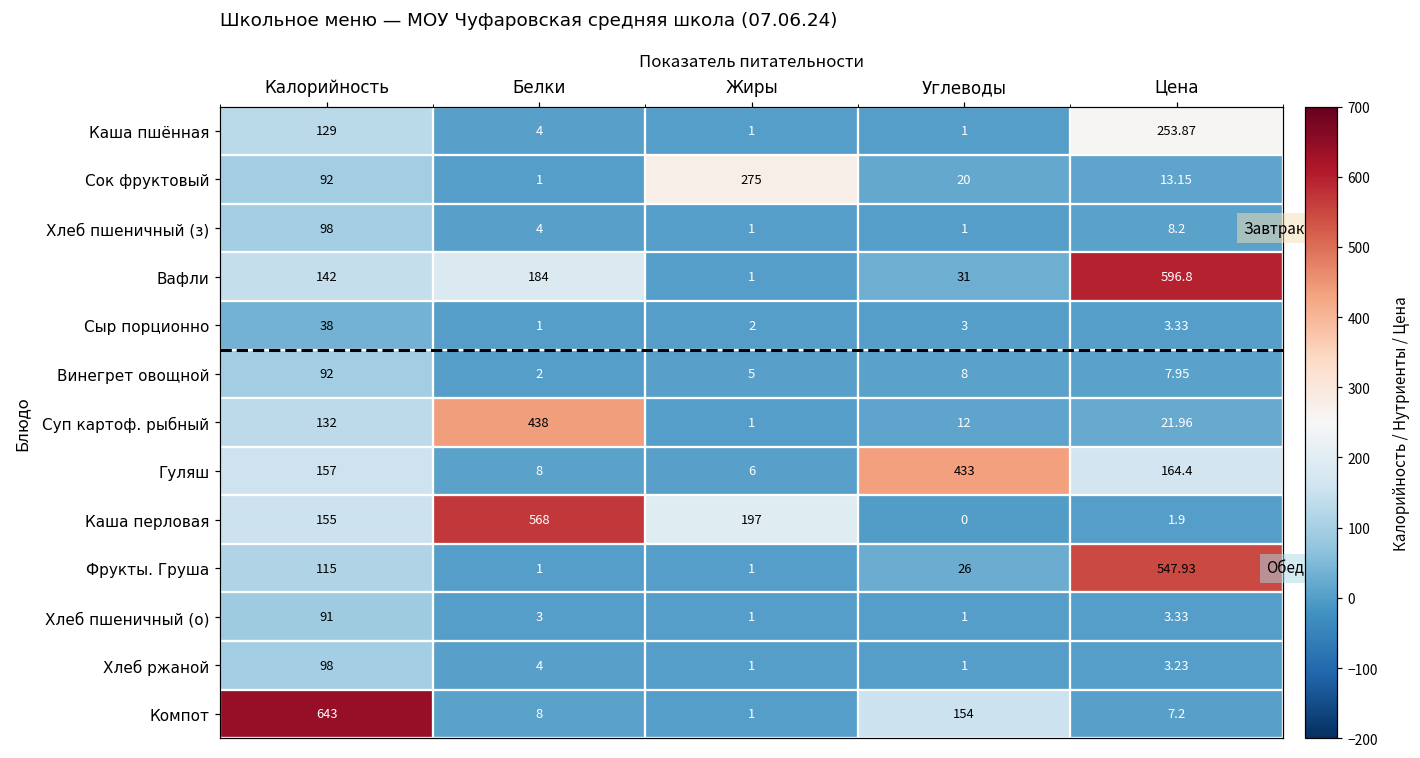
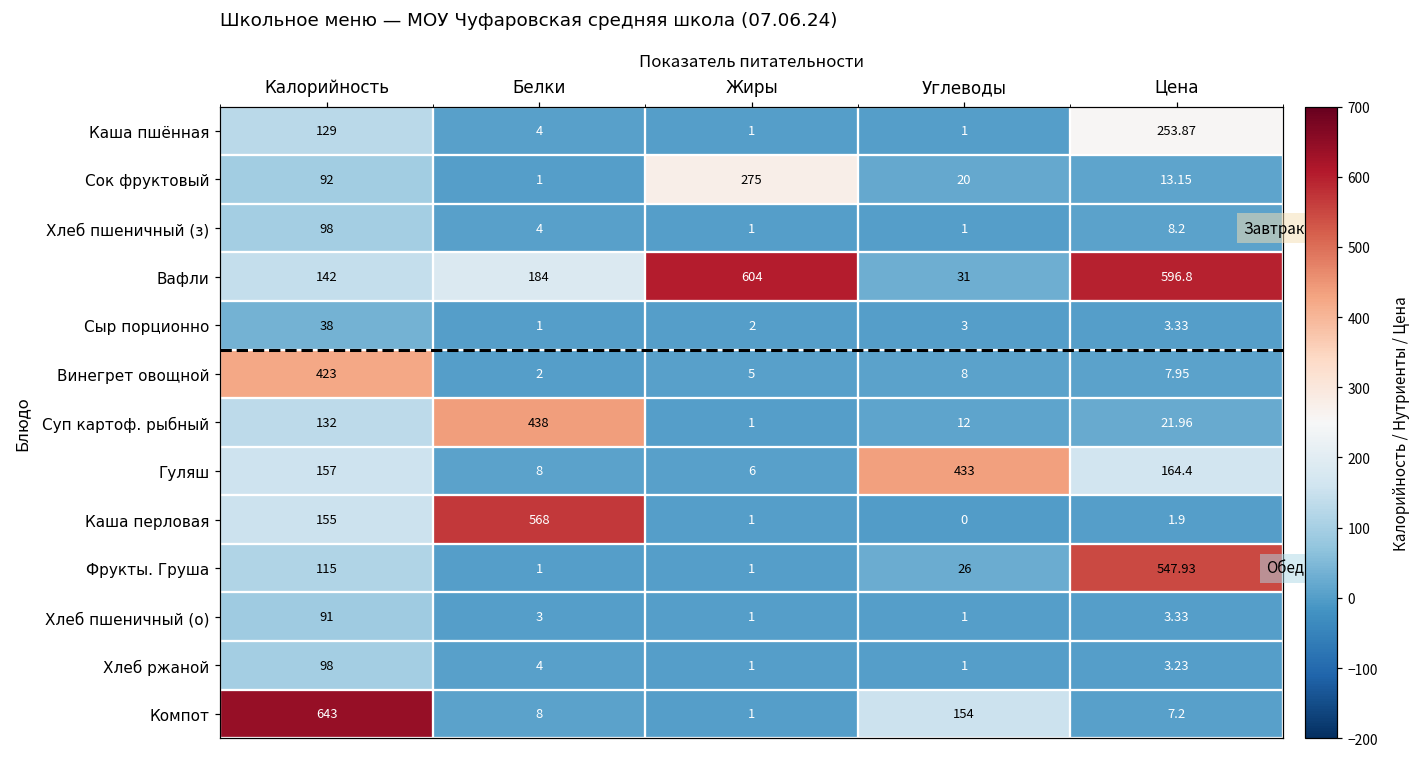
Вафли, Жиры: 1 -> 604
Винегрет овощной, Калорийность: 92 -> 423
Каша перловая, Жиры: 197 -> 1
